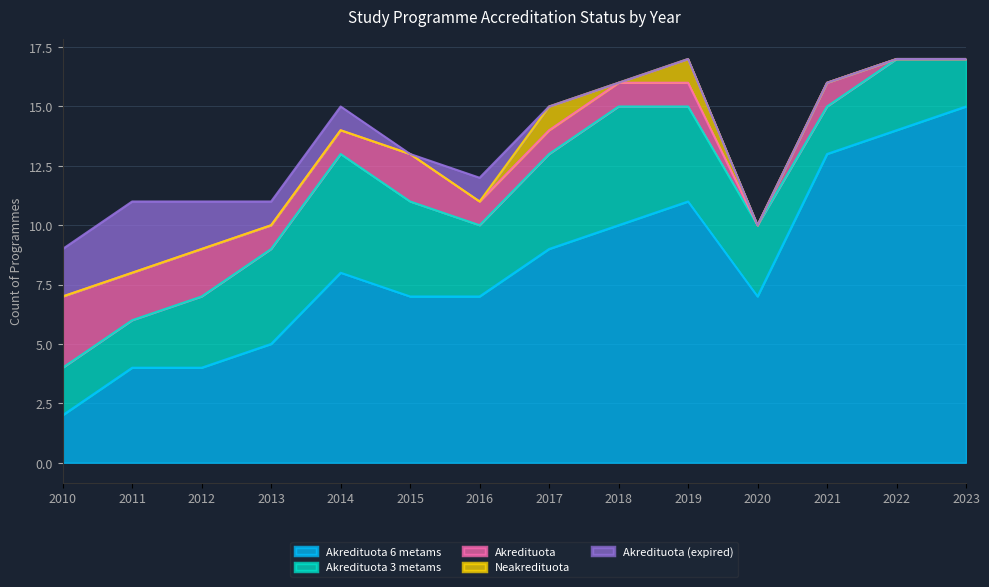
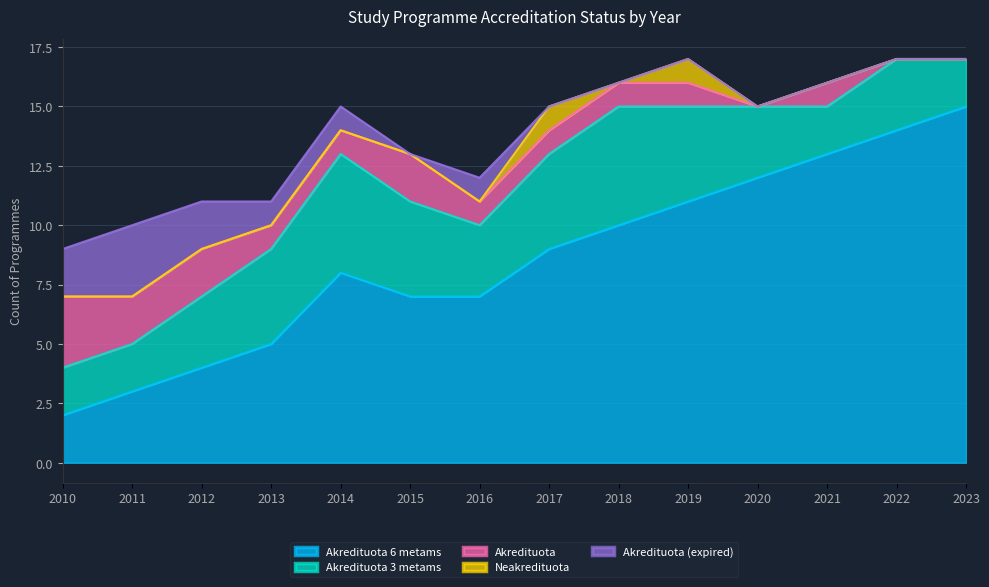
Akredituota 6 metams, 2011: 4 -> 3
Akredituota 6 metams, 2020: 7 -> 12
